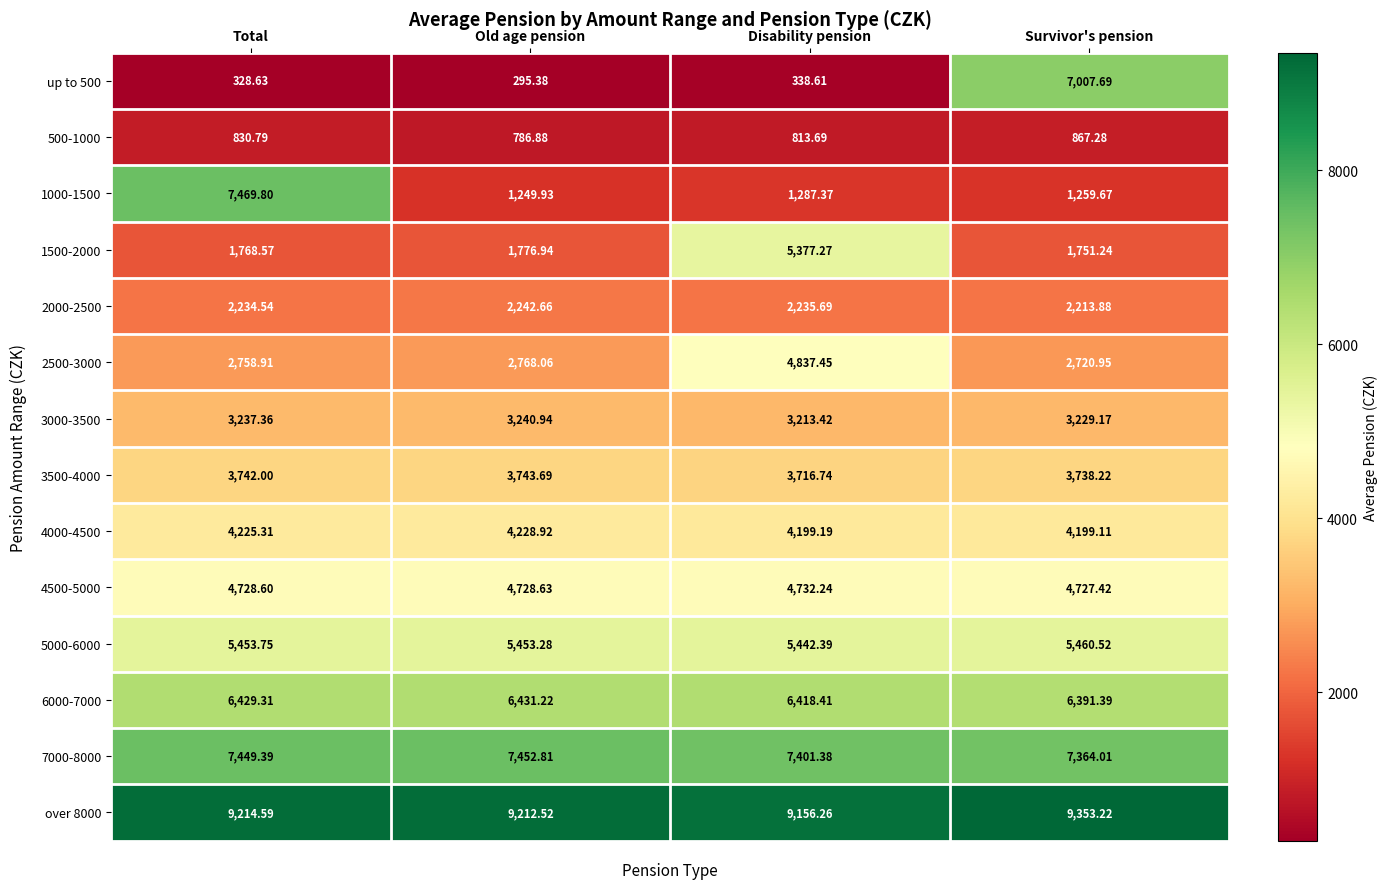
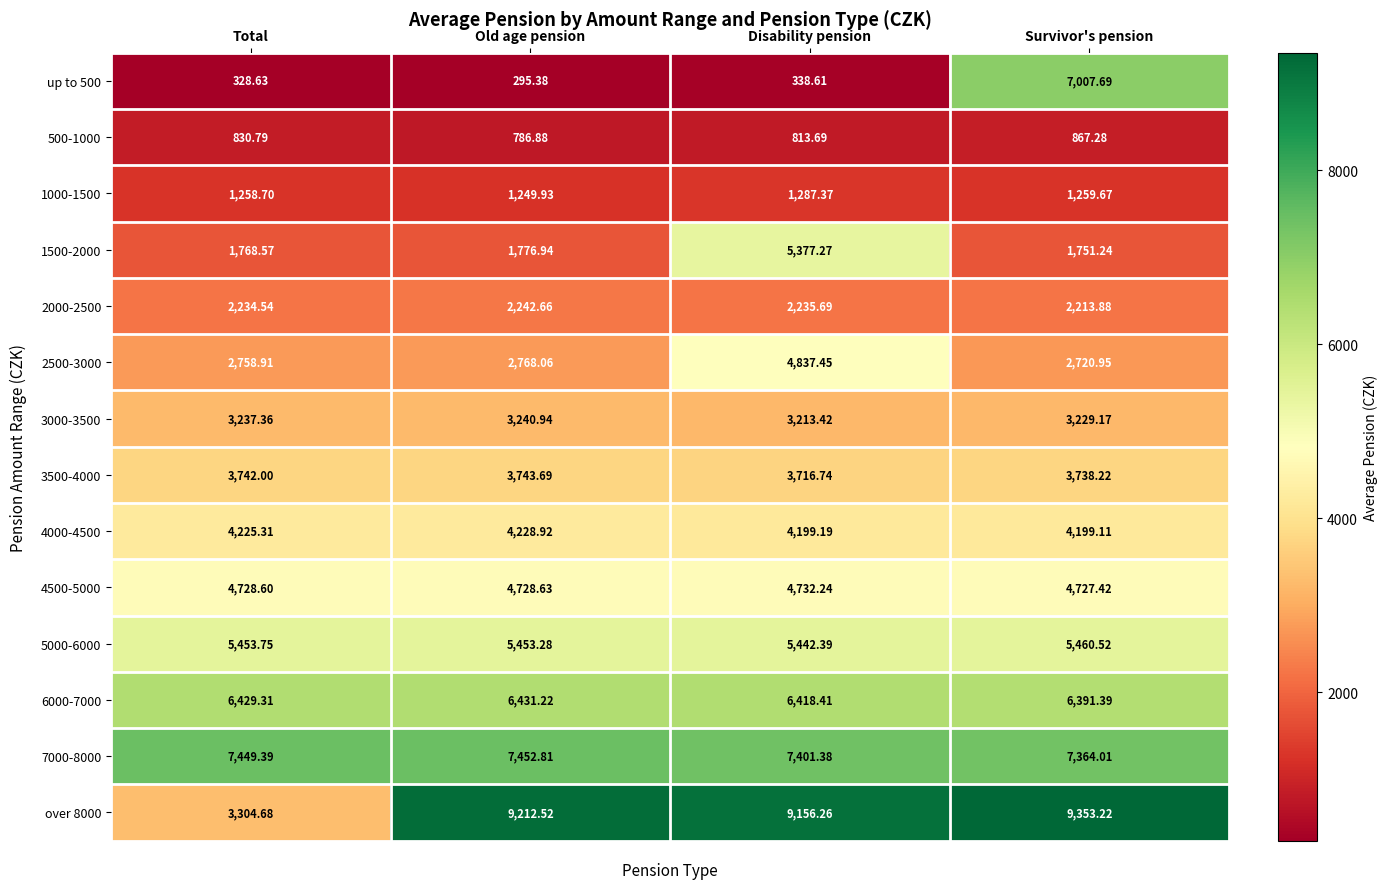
1000-1500, Total: 7,469.80 -> 1,258.70
over 8000, Total: 9,214.59 -> 3,304.68
